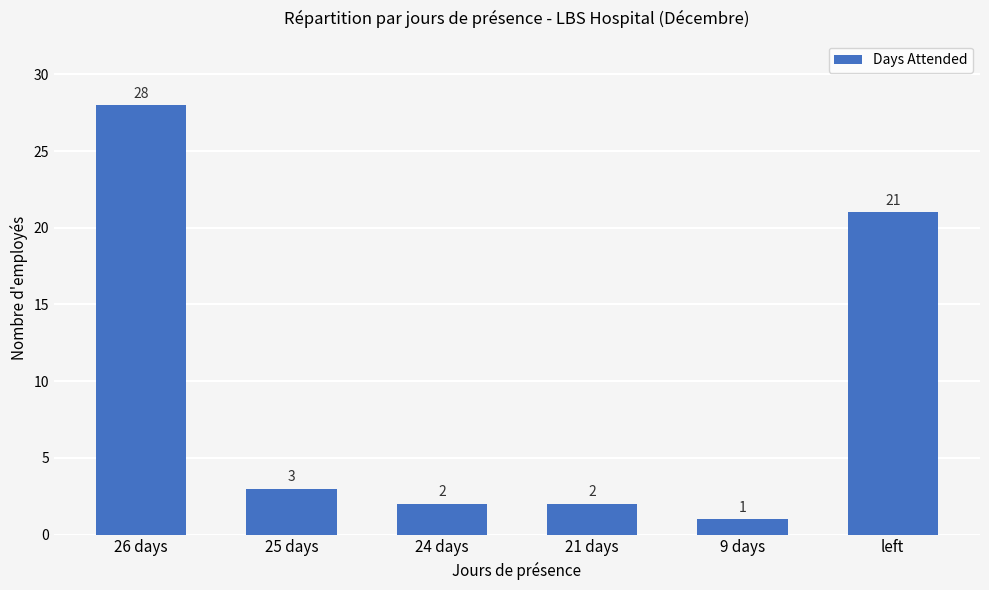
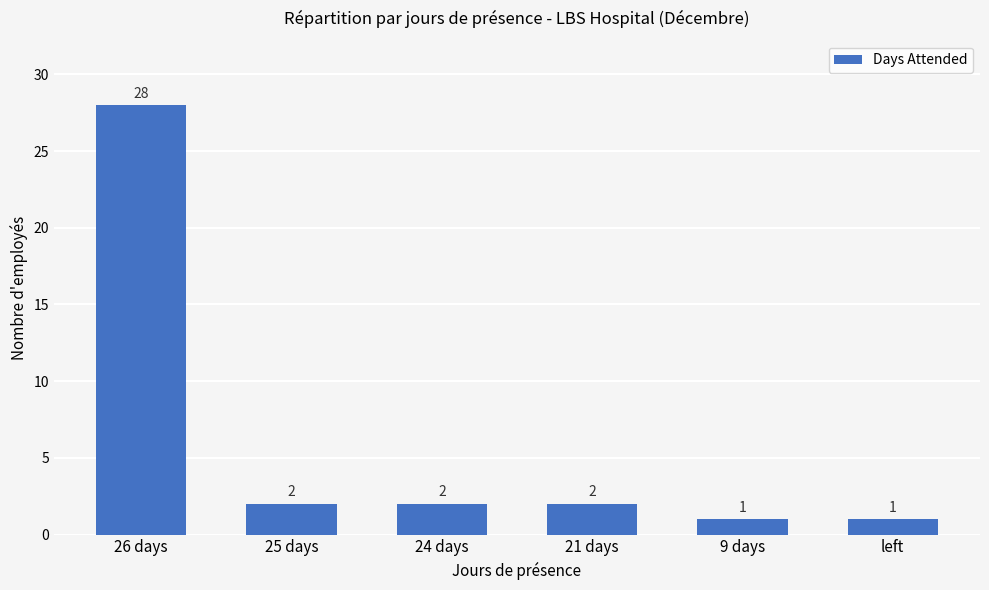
25 days: 3 -> 2
left: 21 -> 1
